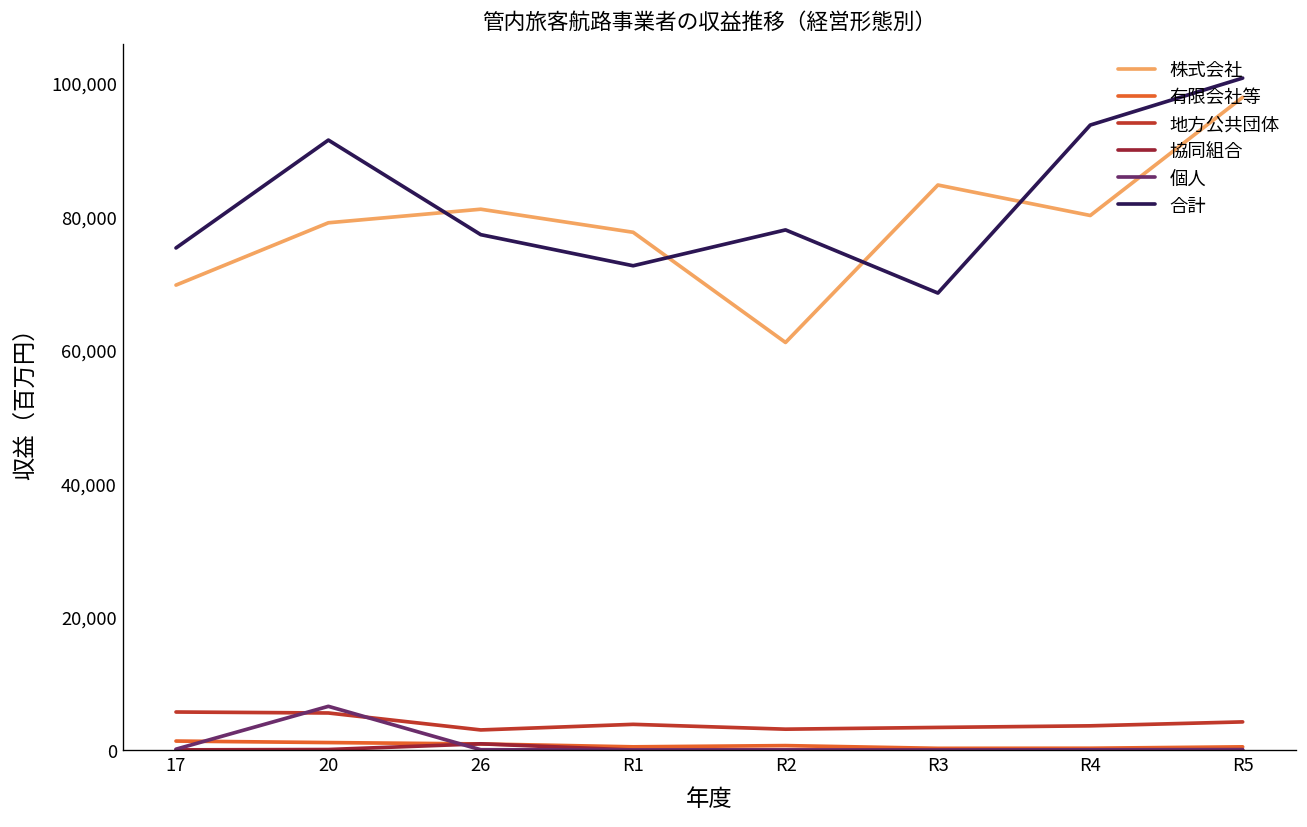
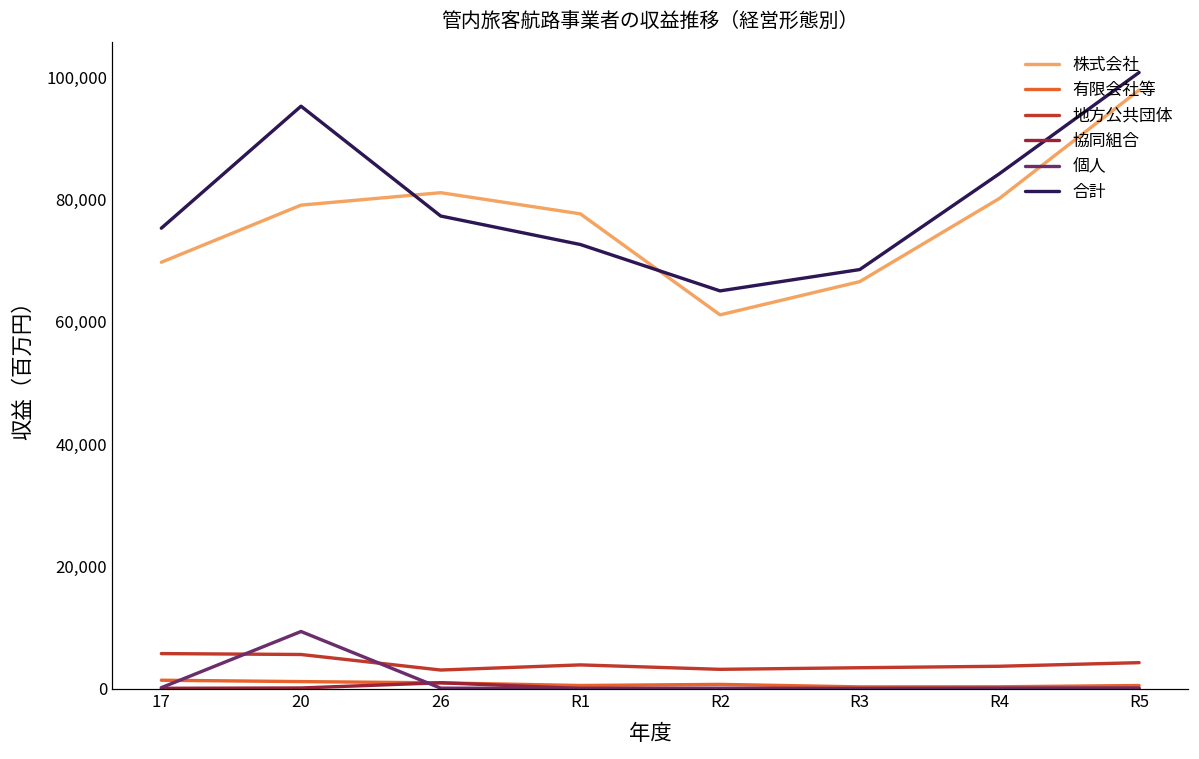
個人, 20: 7,000 -> 9,000
合計, 20: 91,000 -> 95,000
合計, R2: 78,000 -> 65,000
株式会社, R3: 85,000 -> 67,000
合計, R4: 94,000 -> 84,000
